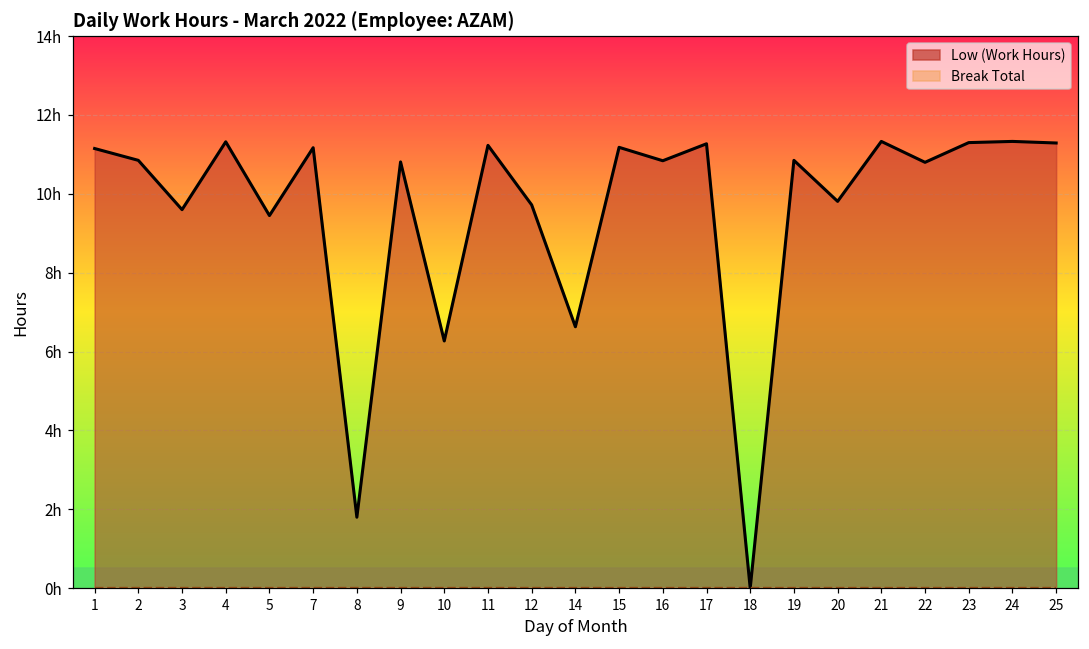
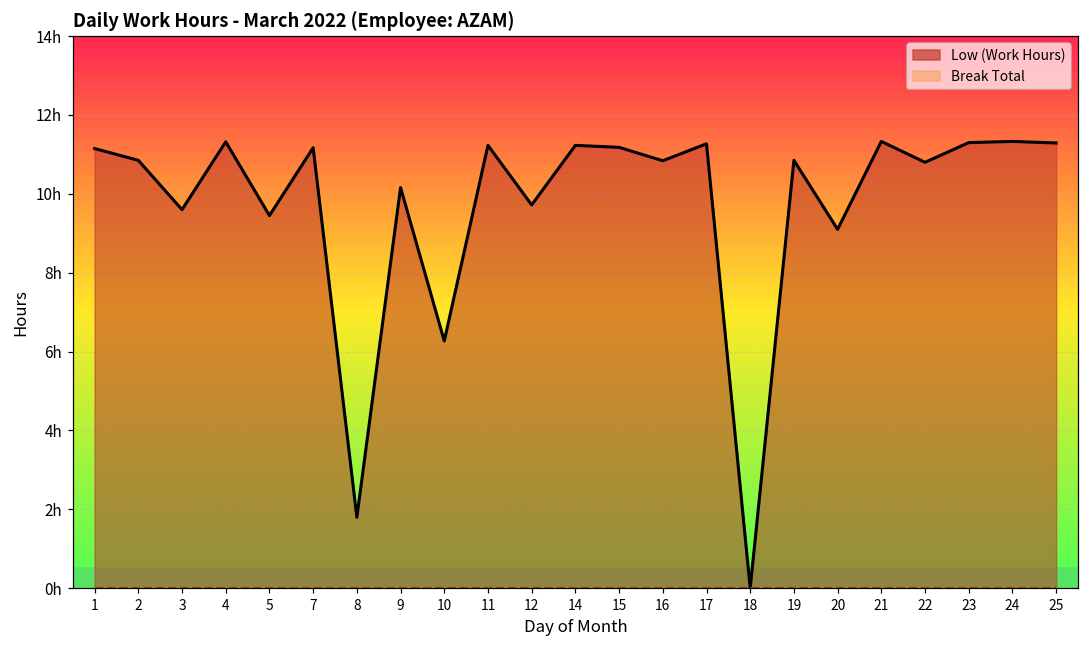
Low (Work Hours), 9: 10.8h -> 10.2h
Low (Work Hours), 14: 6.6h -> 11.2h
Low (Work Hours), 20: 9.8h -> 9.1h
